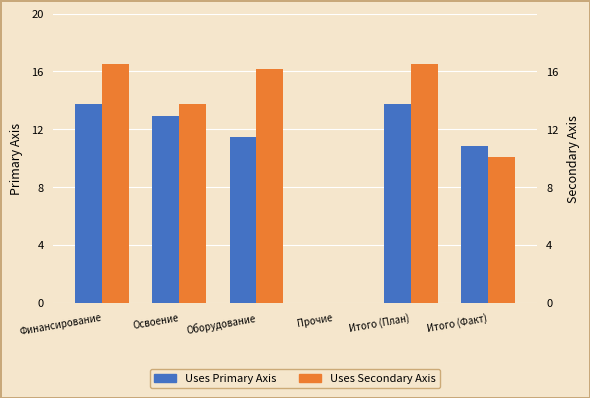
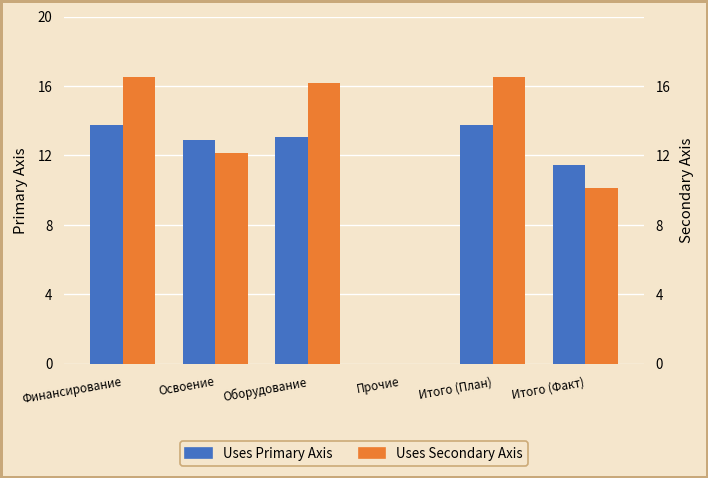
Uses Primary Axis, Оборудование: 11.5 -> 13.1
Uses Primary Axis, Итого (Факт): 10.9 -> 11.5
Uses Secondary Axis, Освоение: 13.8 -> 12.1
